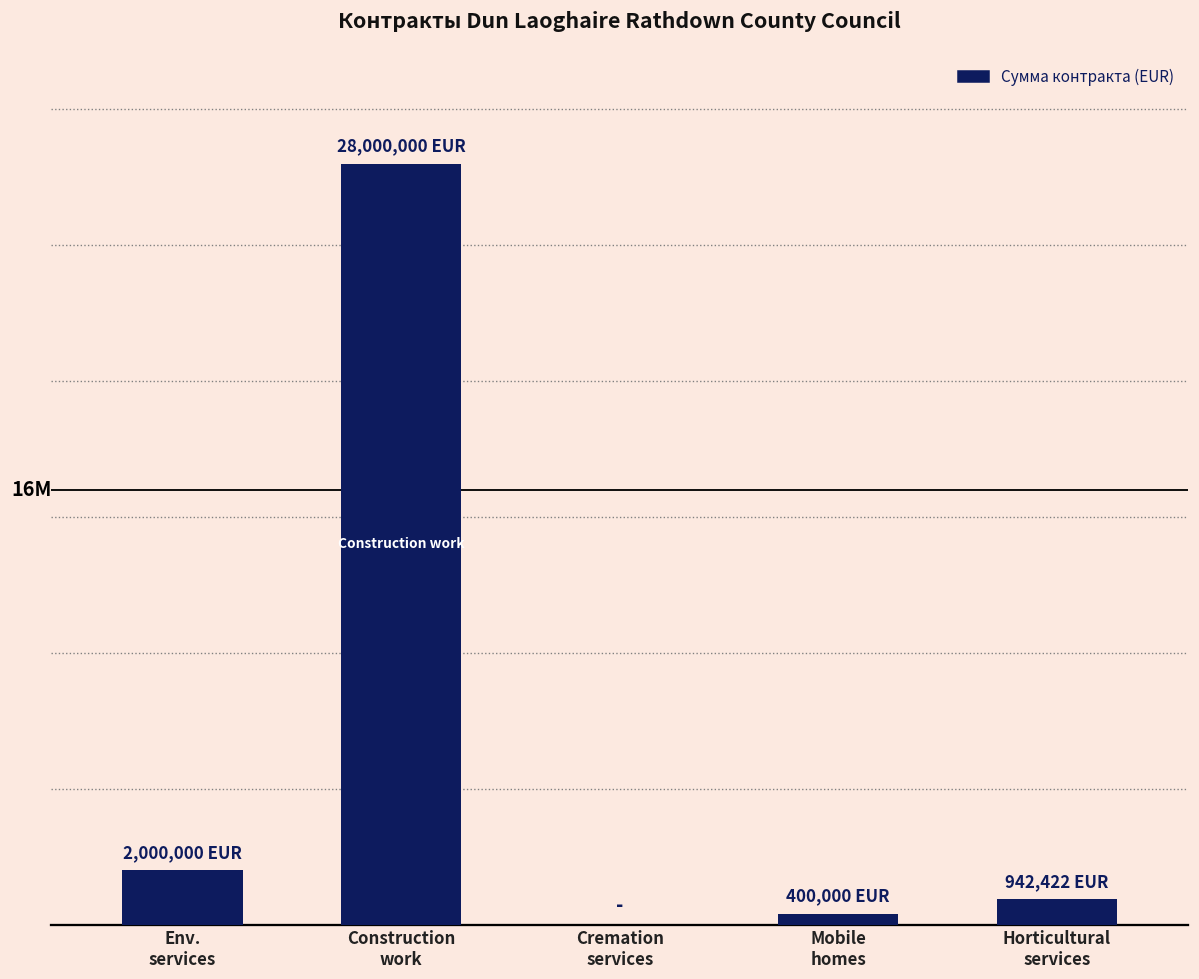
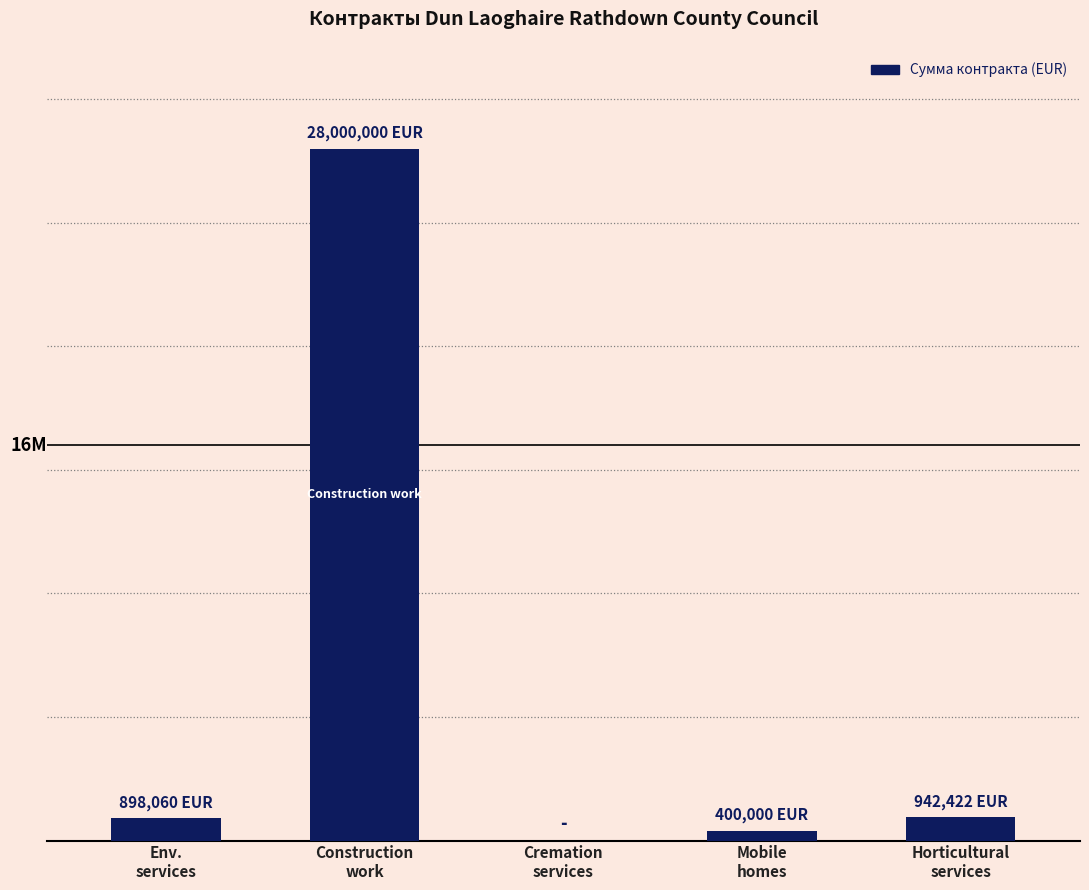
Env. services: 2,000,000 -> 898,060
